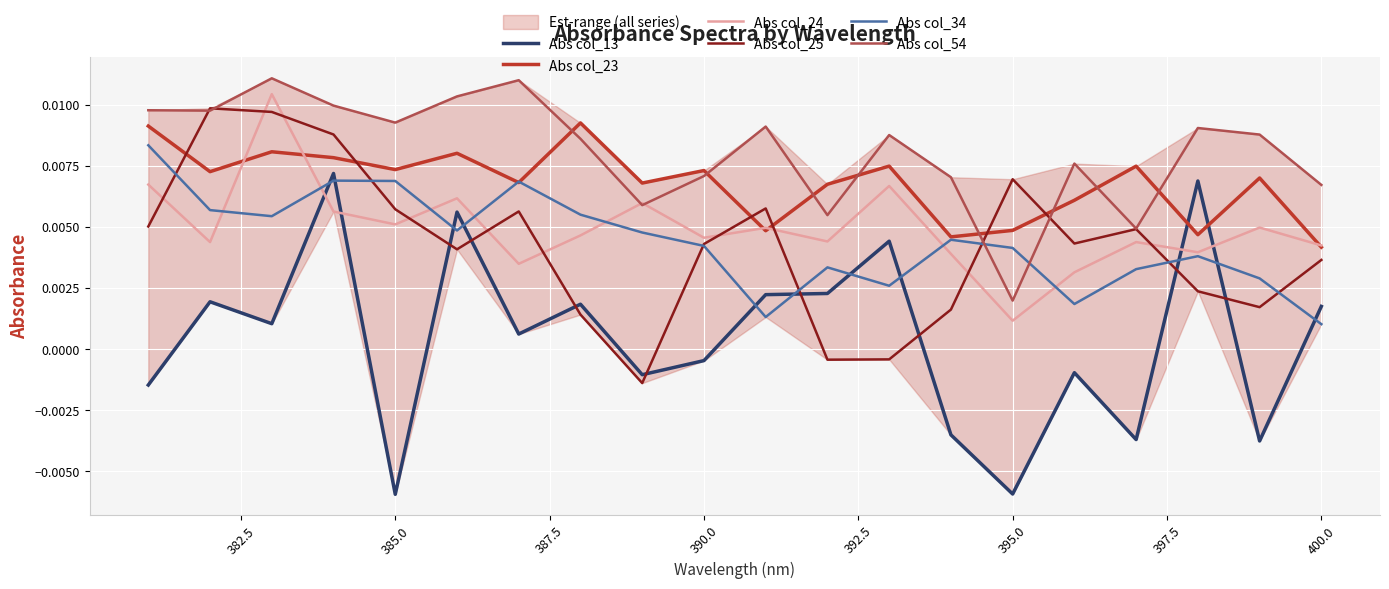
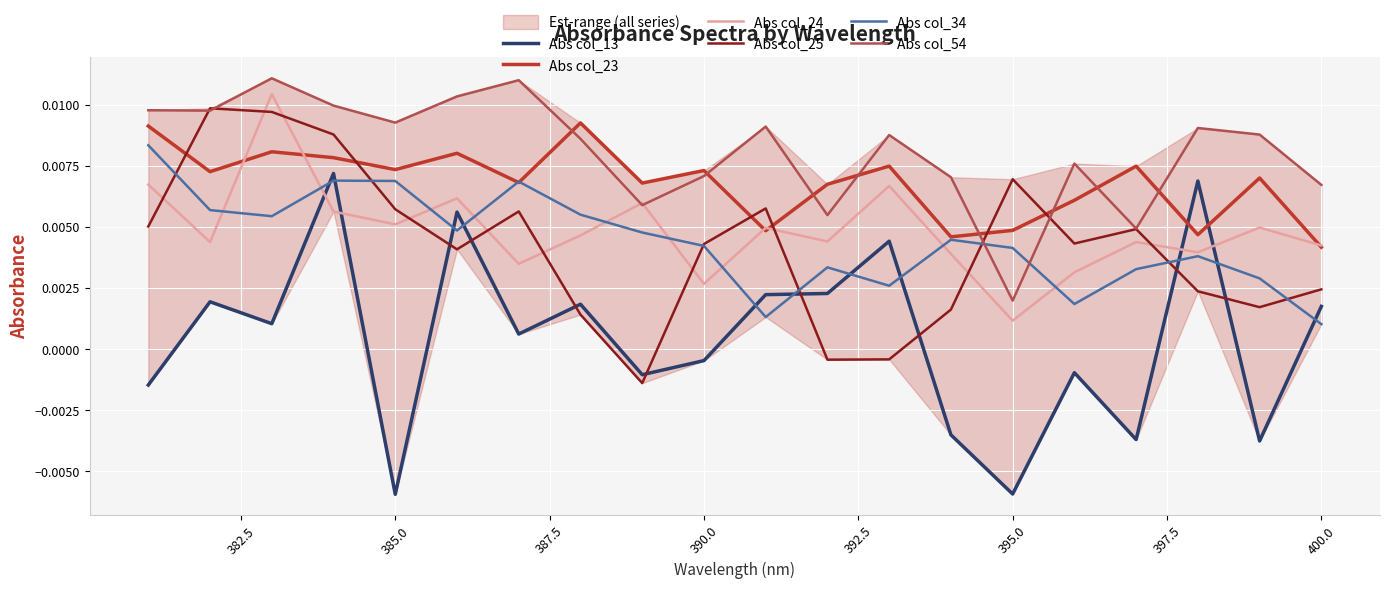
Abs col_24, 390.0: 0.0046 -> 0.0027
Abs col_25, 400.0: 0.0036 -> 0.0024
